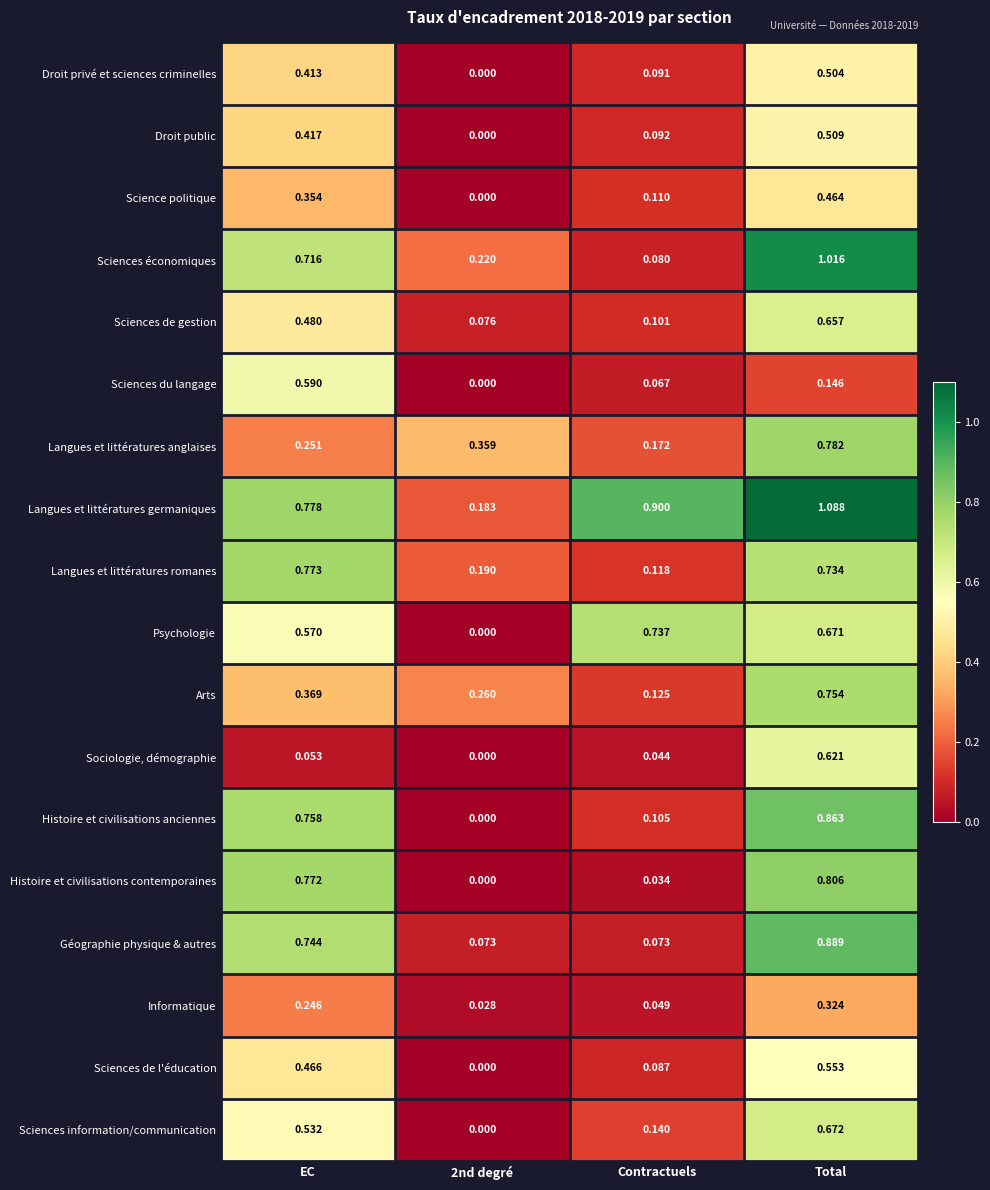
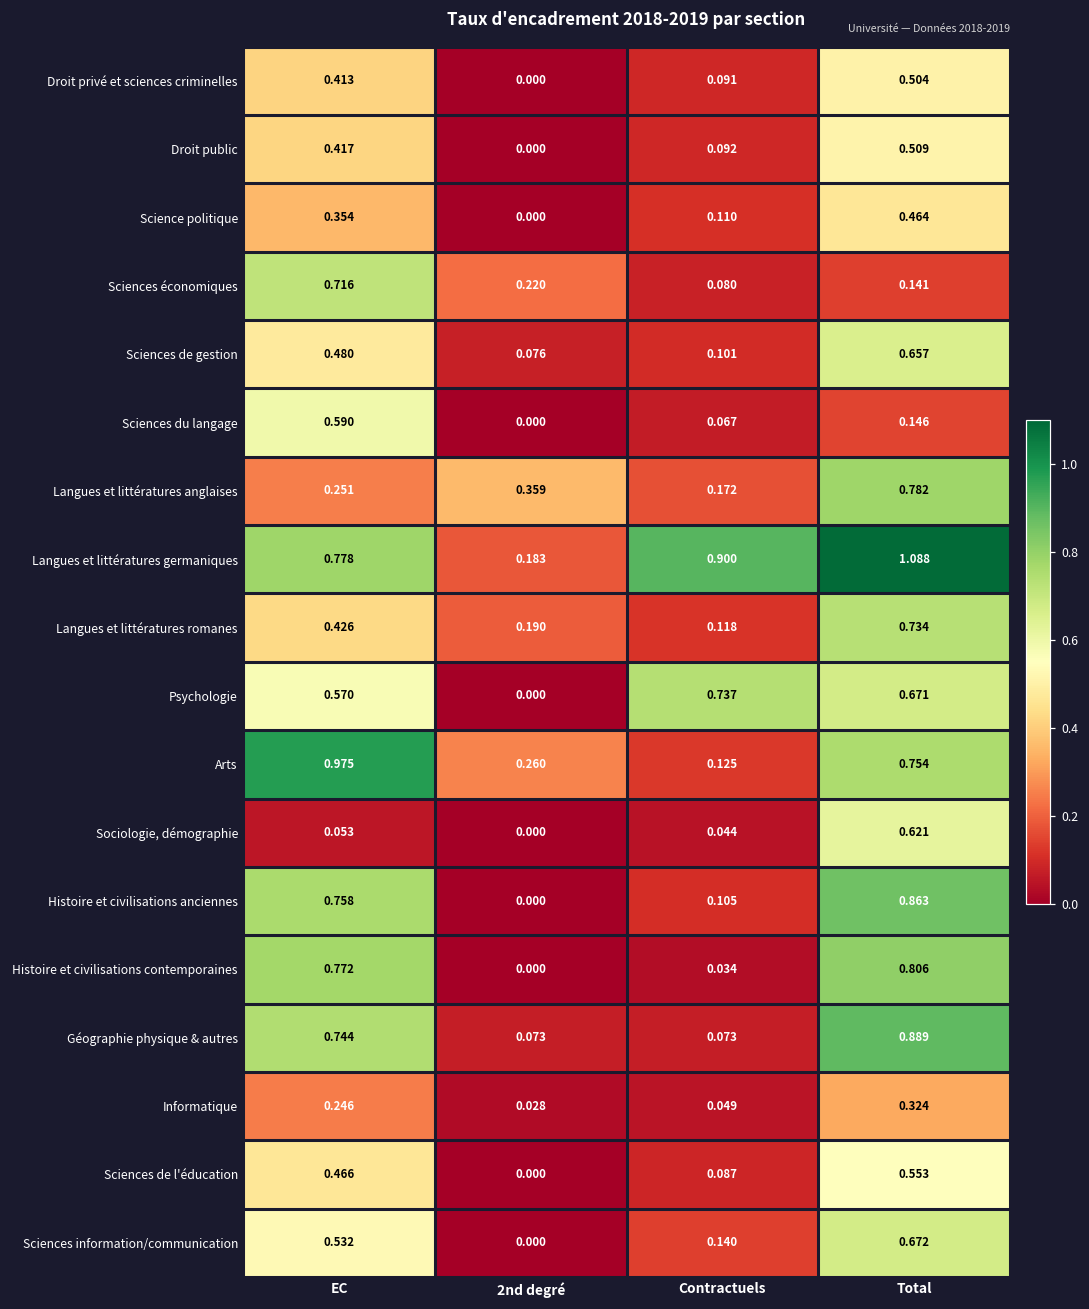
Sciences économiques, Total: 1.016 -> 0.141
Langues et littératures romanes, EC: 0.773 -> 0.426
Arts, EC: 0.369 -> 0.975
